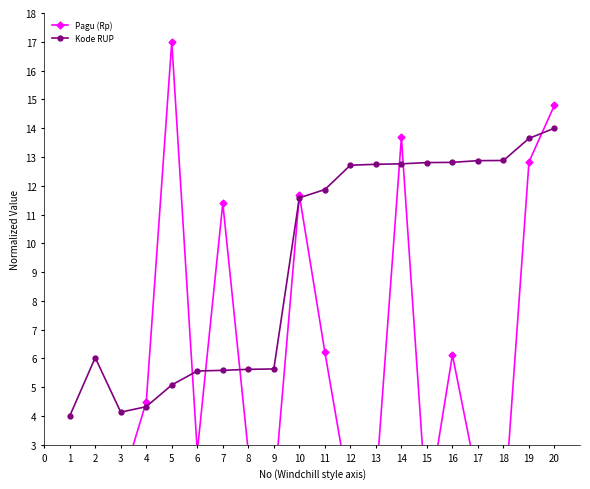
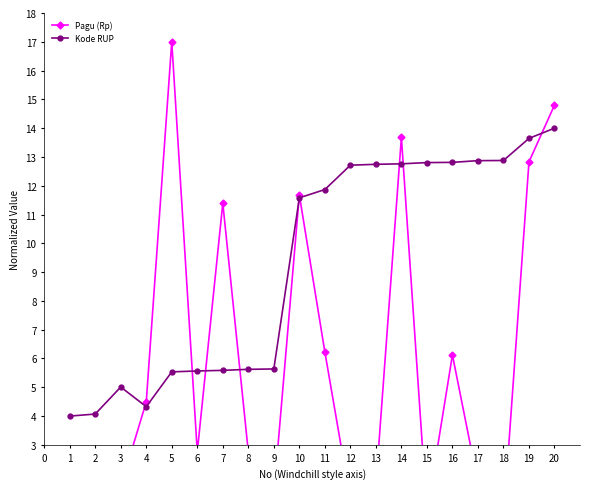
Kode RUP, 2: 6.0 -> 4.1
Kode RUP, 3: 4.1 -> 5.0
Kode RUP, 5: 5.1 -> 5.5
